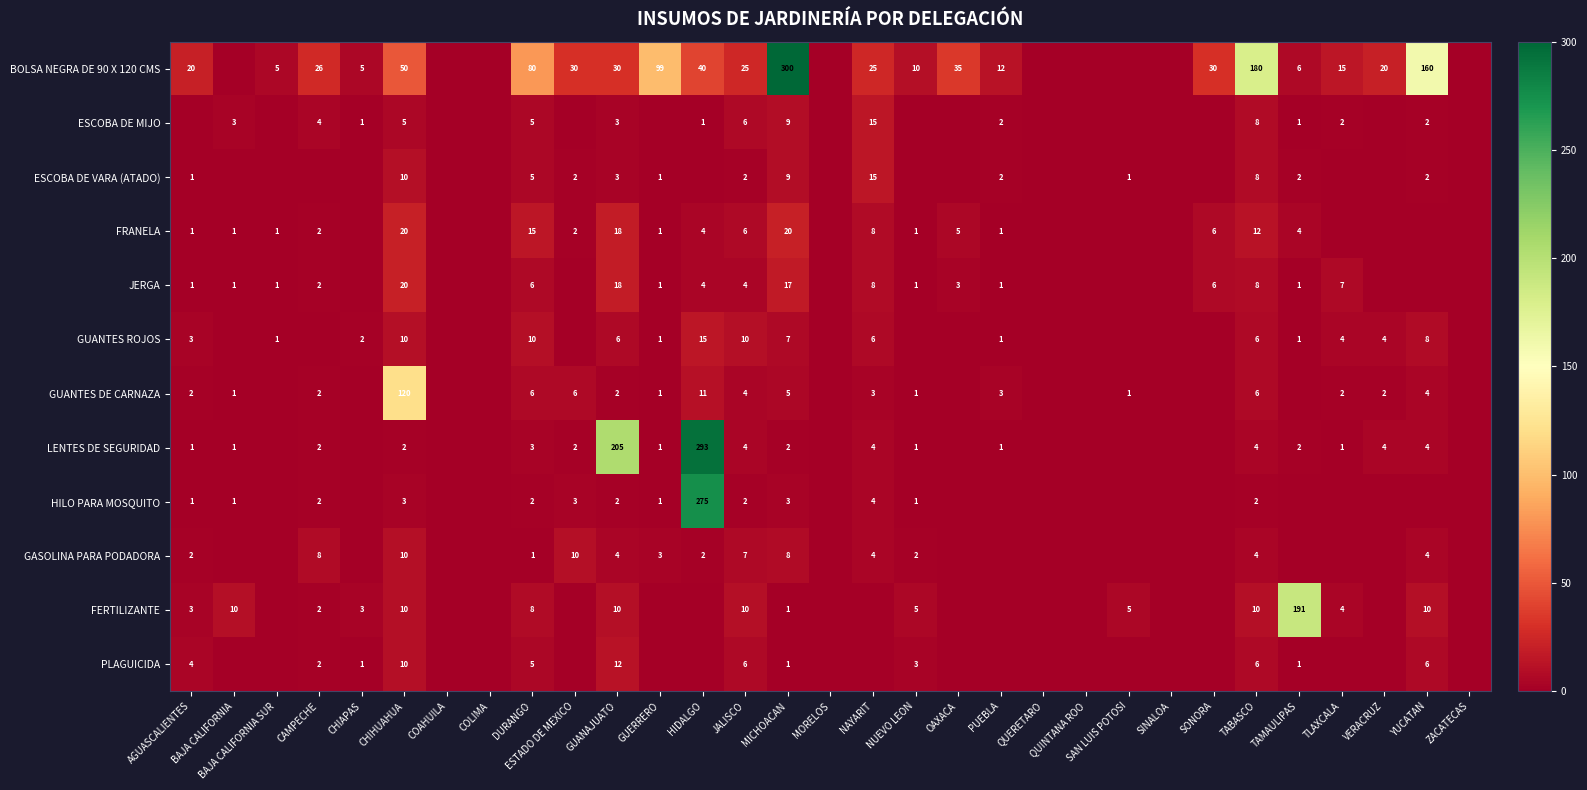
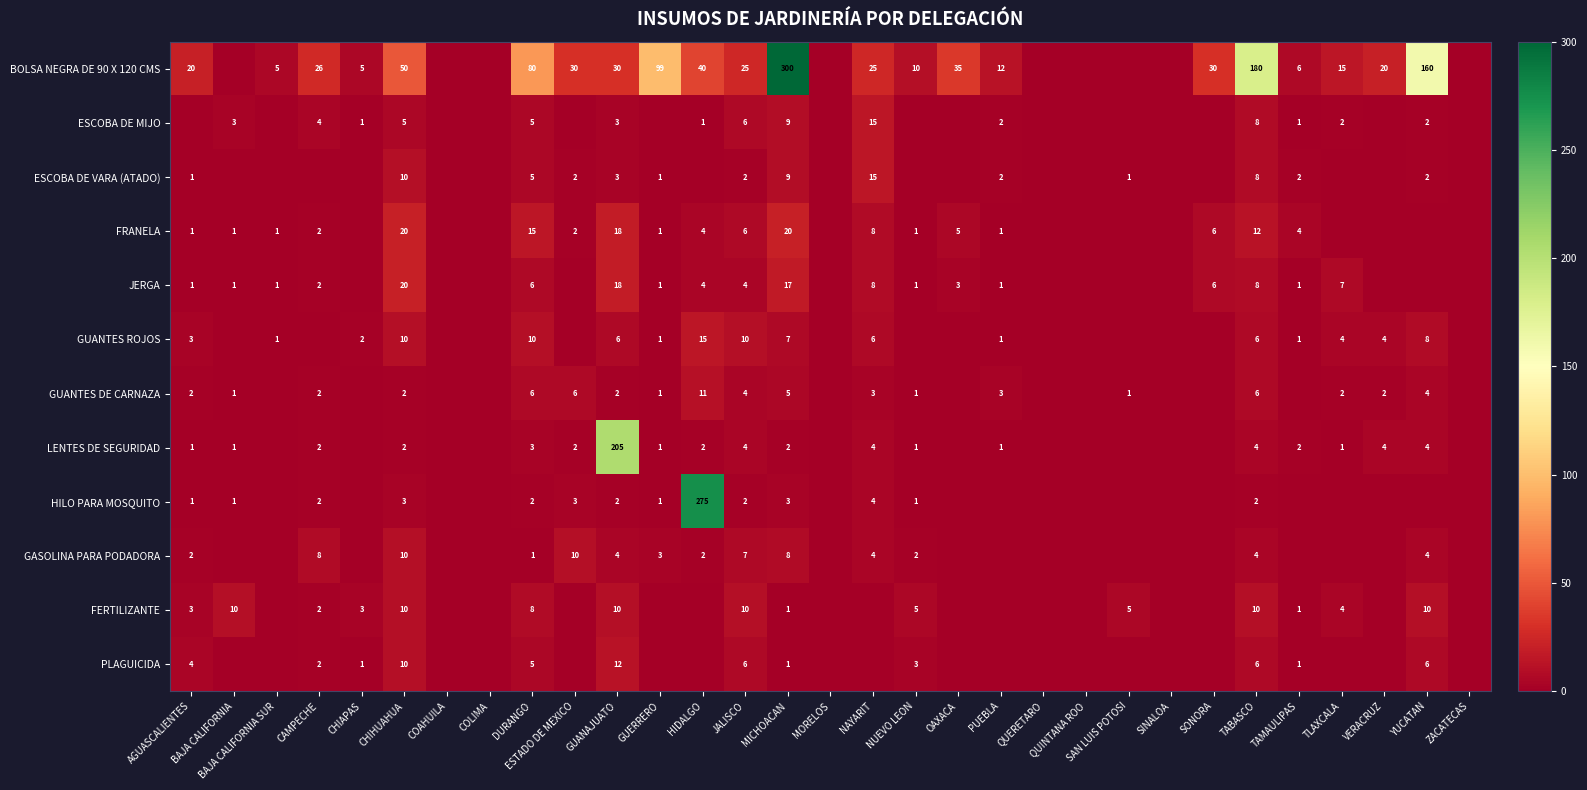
GUANTES DE CARNAZA, CHIHUAHUA: 120 -> 2
LENTES DE SEGURIDAD, HIDALGO: 293 -> 2
FERTILIZANTE, TAMAULIPAS: 191 -> 1
